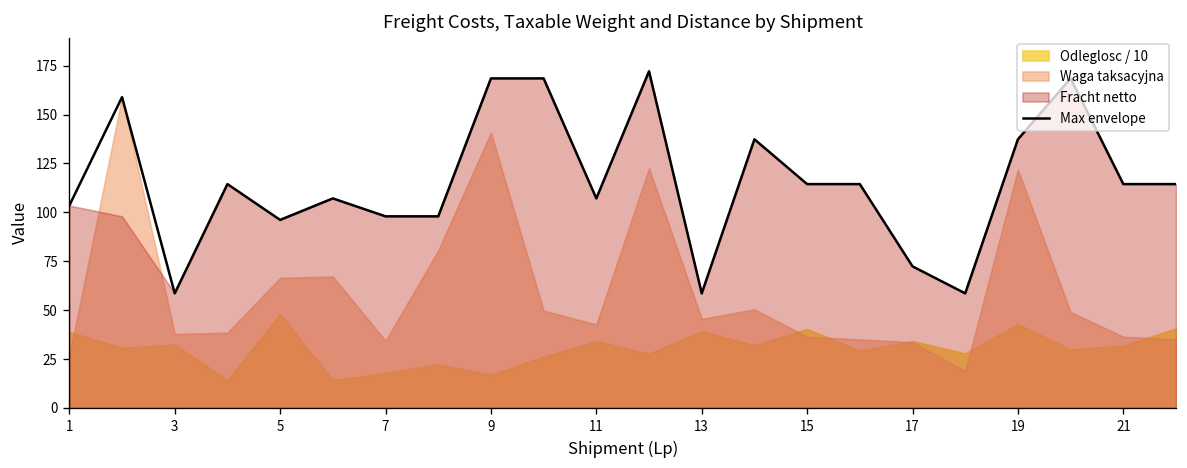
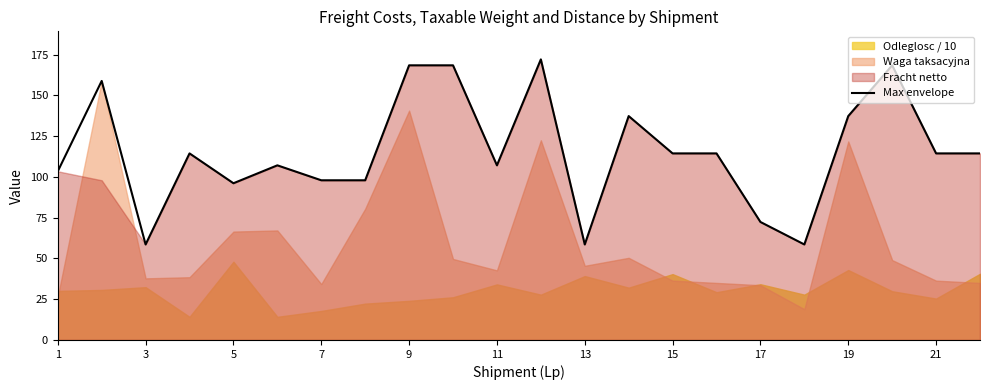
Odleglosc / 10, 1: 39 -> 30
Odleglosc / 10, 9: 17 -> 24
Odleglosc / 10, 21: 32 -> 25
